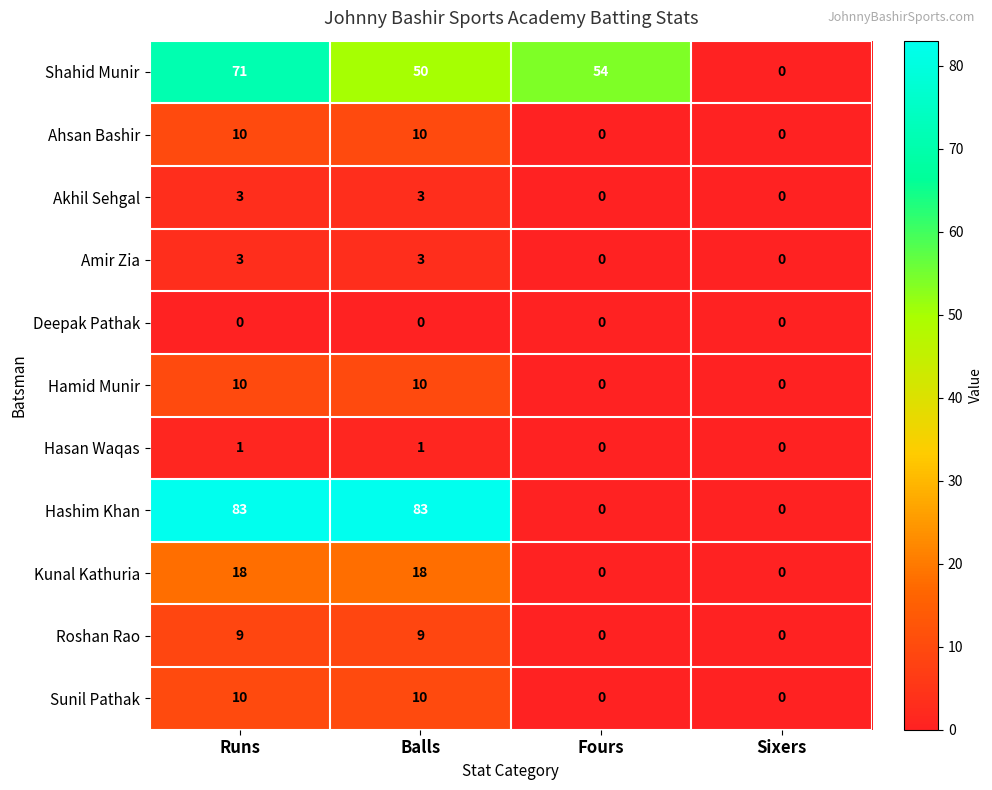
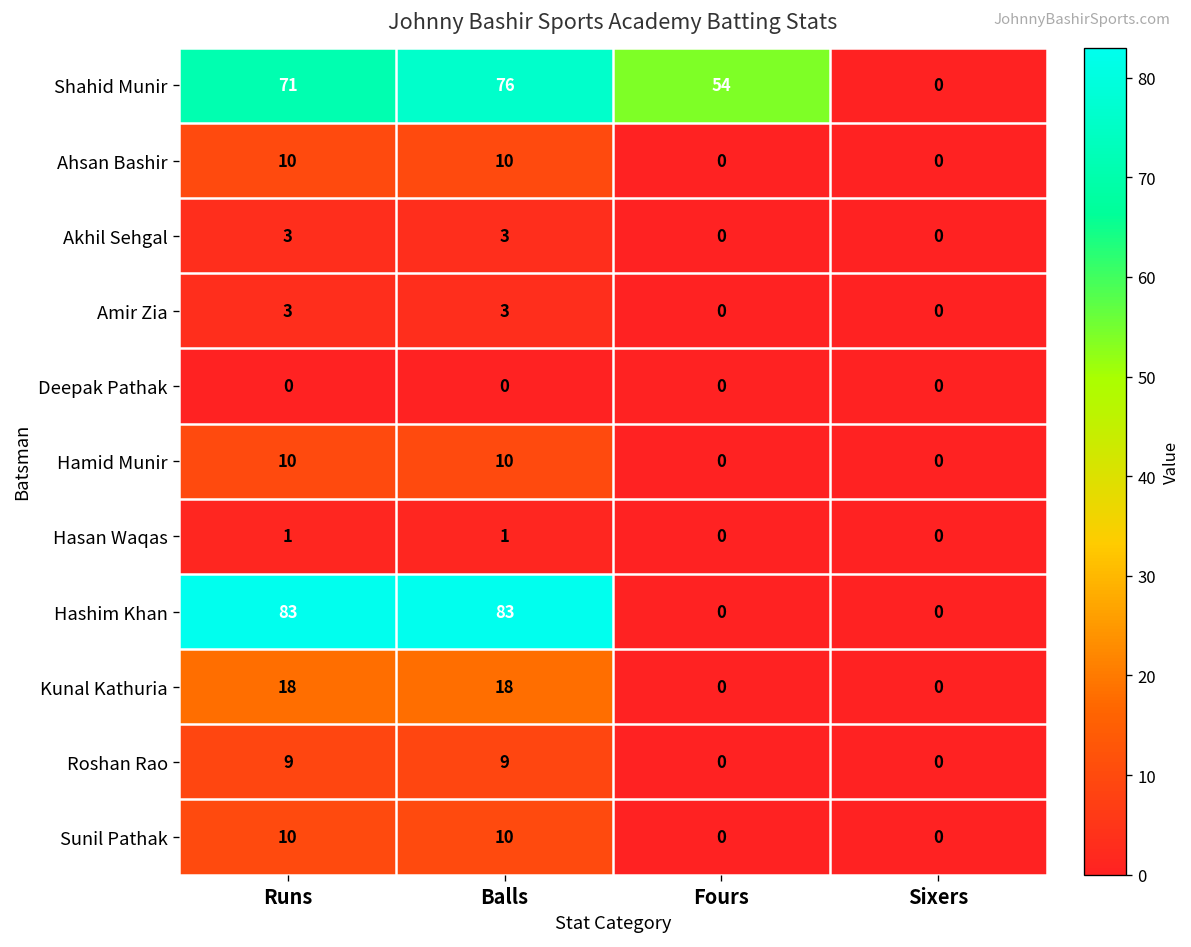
Shahid Munir, Balls: 50 -> 76
